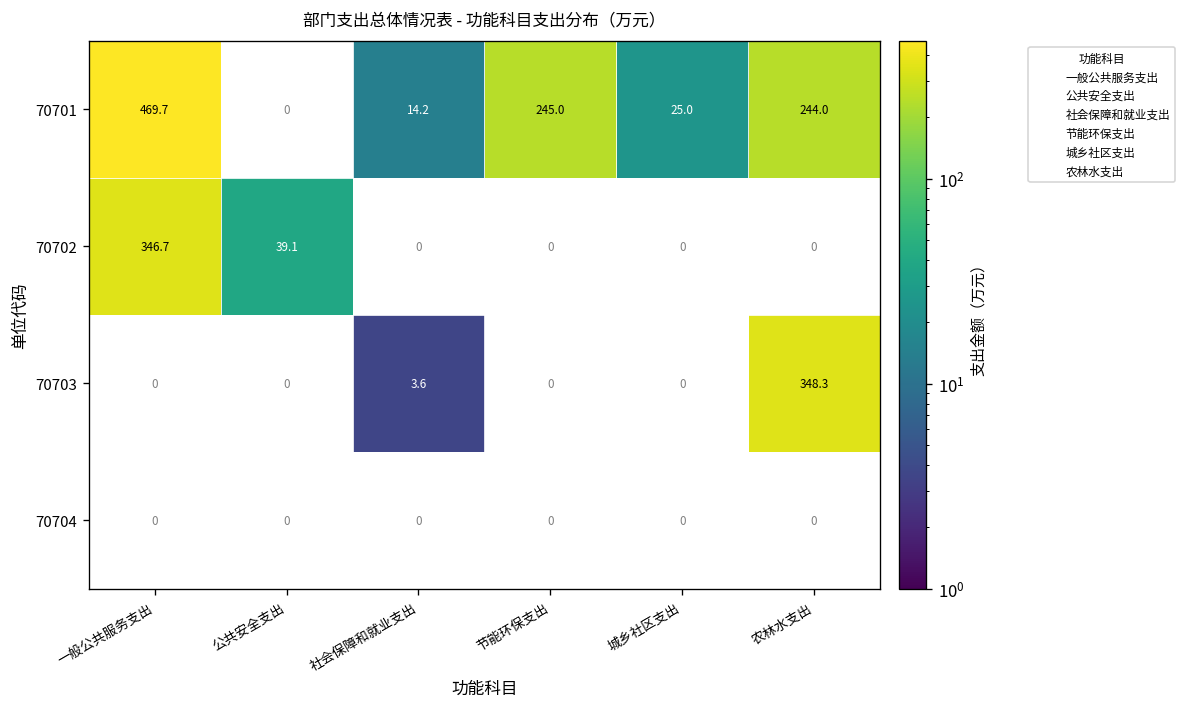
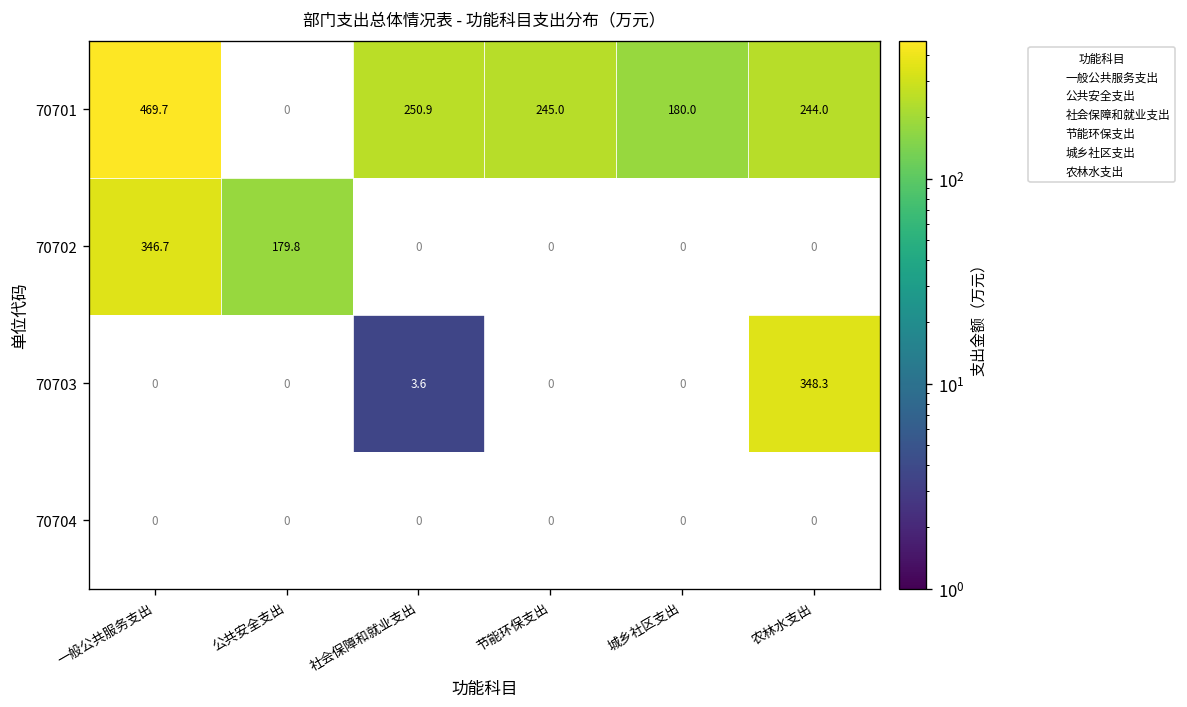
70701, 社会保障和就业支出: 14.2 -> 250.9
70701, 城乡社区支出: 25.0 -> 180.0
70702, 公共安全支出: 39.1 -> 179.8
